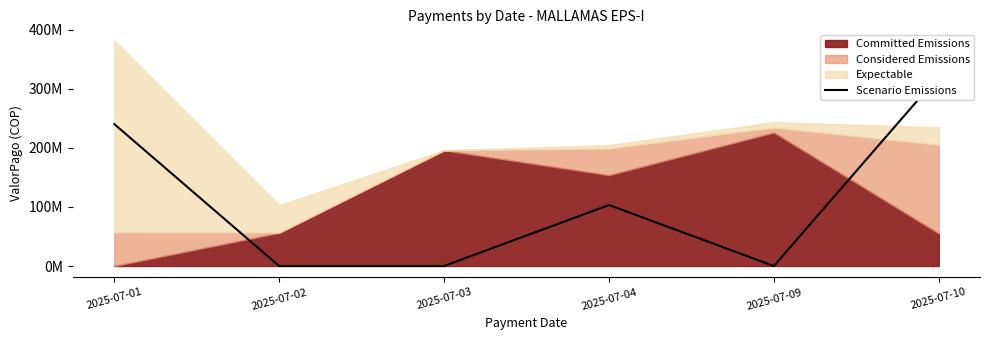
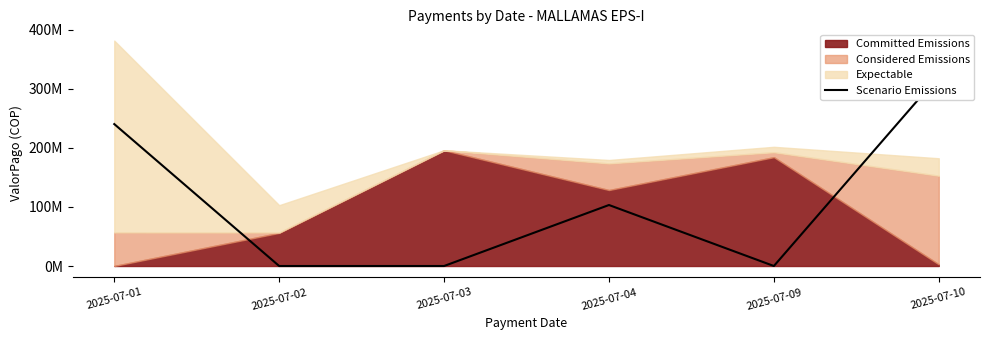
Committed Emissions, 2025-07-04: 150000000 -> 130000000
Committed Emissions, 2025-07-09: 230000000 -> 180000000
Committed Emissions, 2025-07-10: 60000000 -> 0
